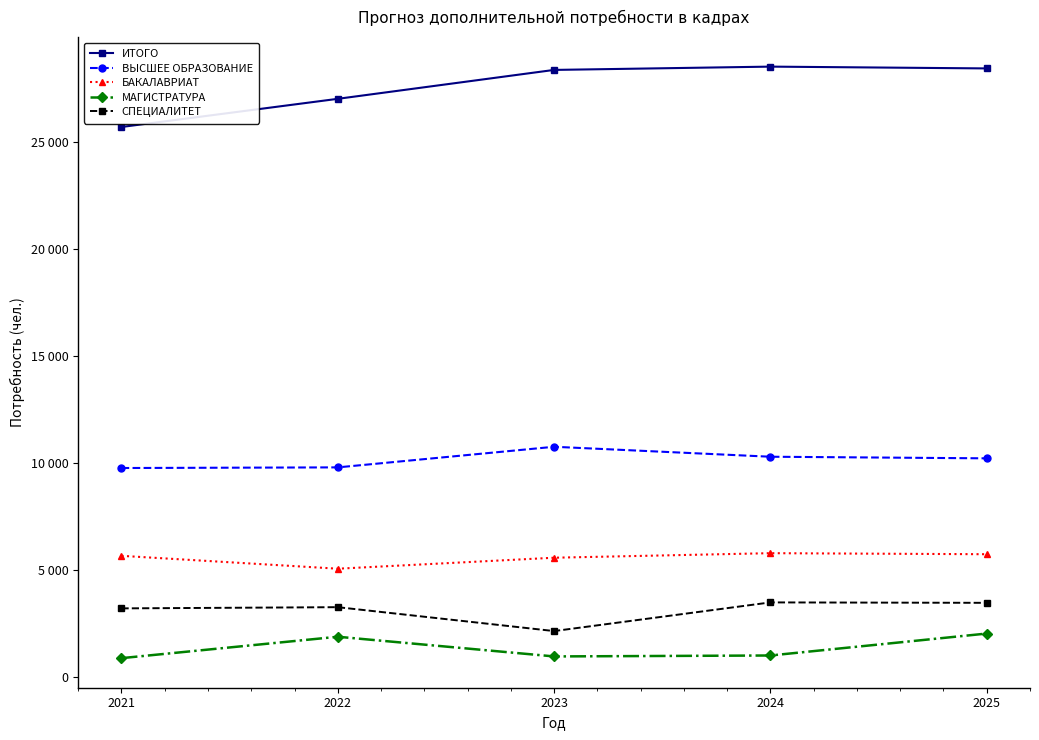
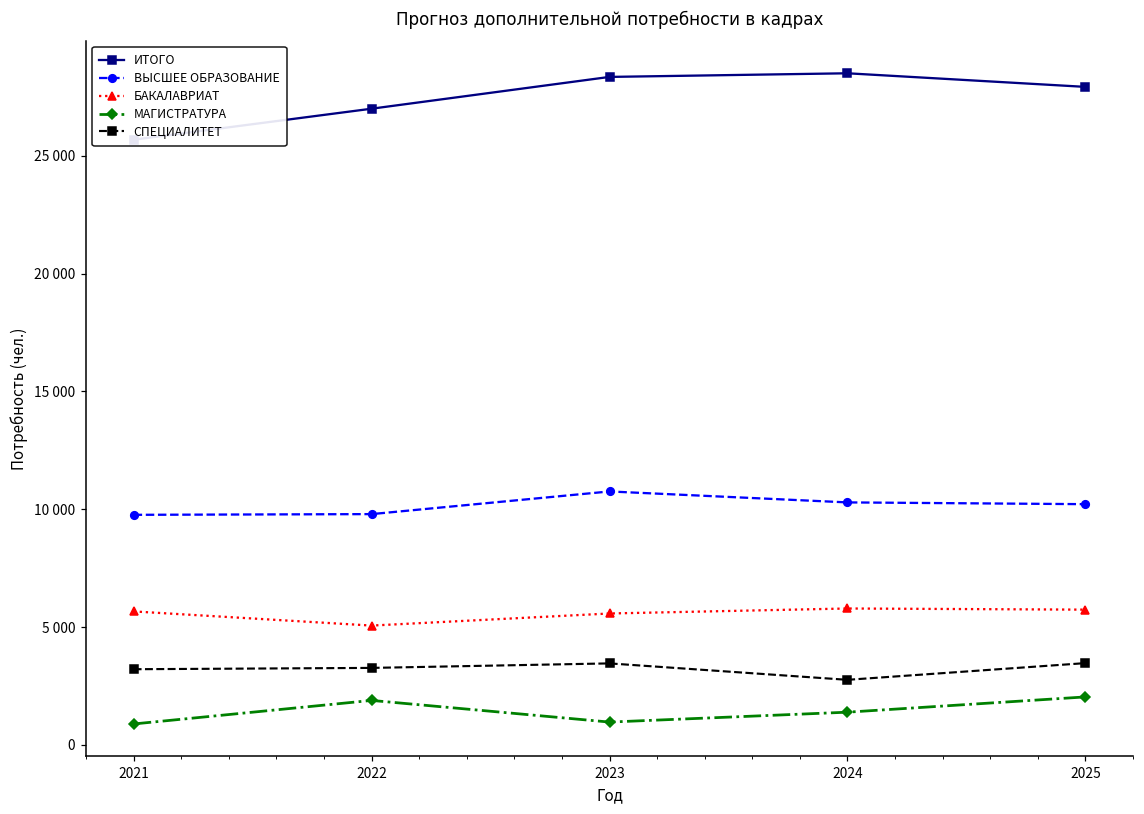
СПЕЦИАЛИТЕТ, 2023: 2200 -> 3500
МАГИСТРАТУРА, 2024: 1000 -> 1400
СПЕЦИАЛИТЕТ, 2024: 3500 -> 2800
ИТОГО, 2025: 28400 -> 27900
